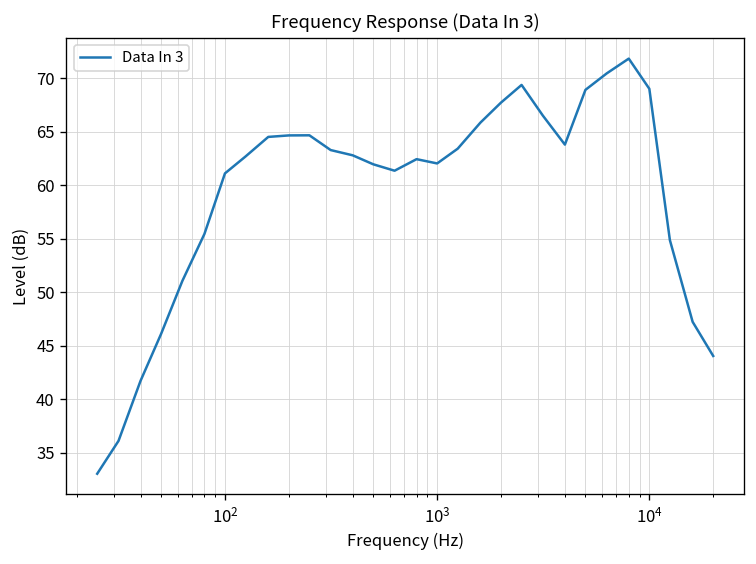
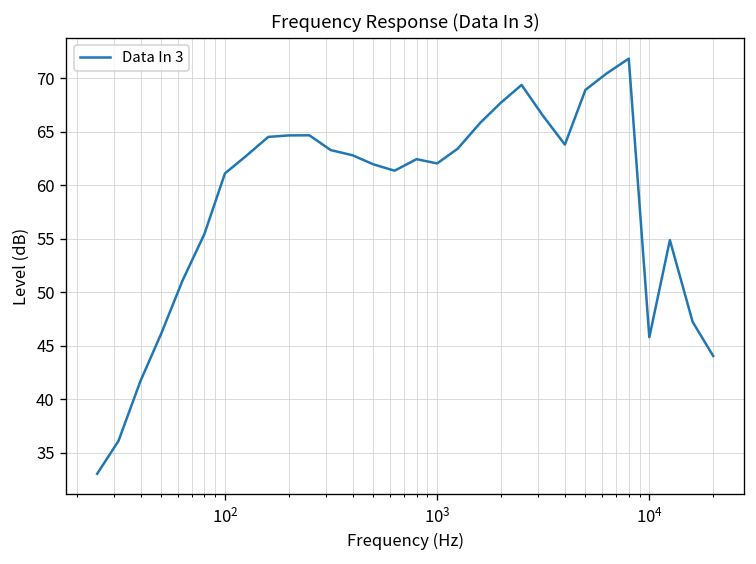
10^4: 69 -> 46
